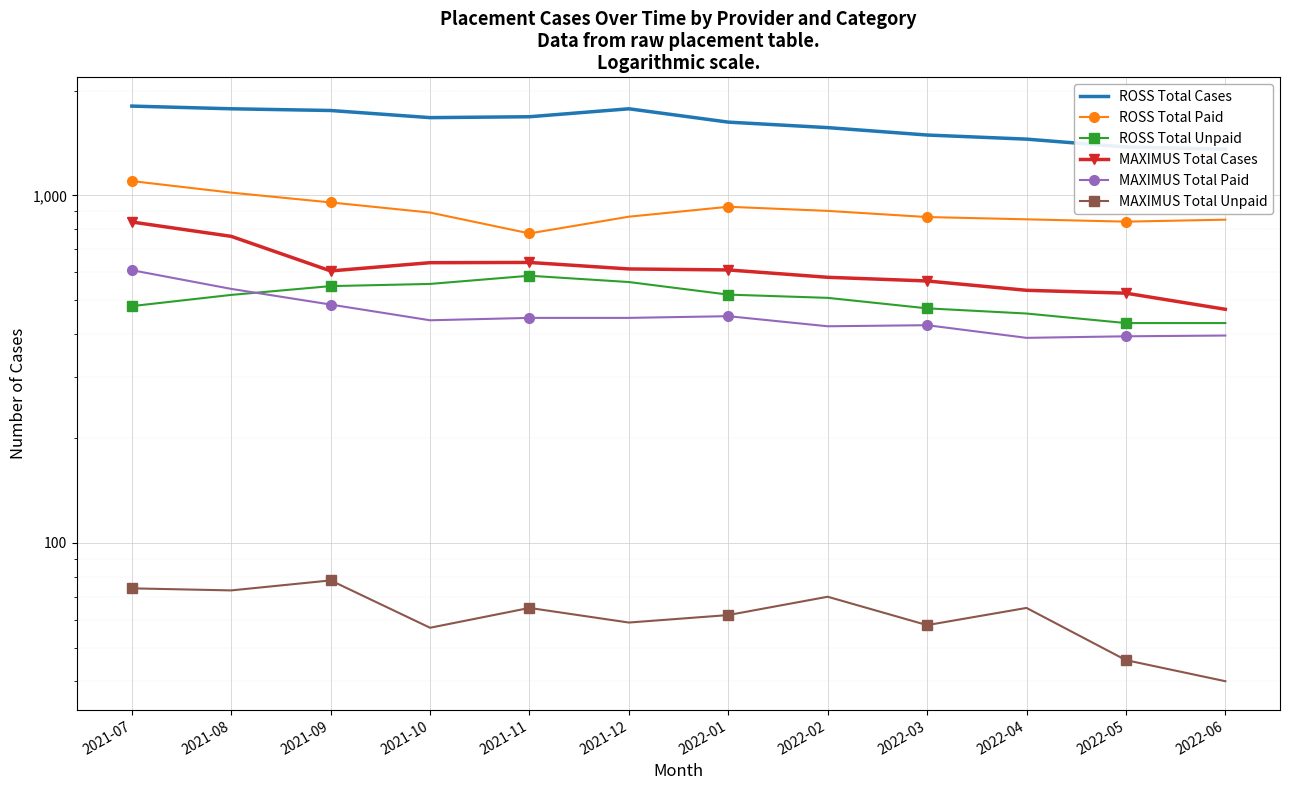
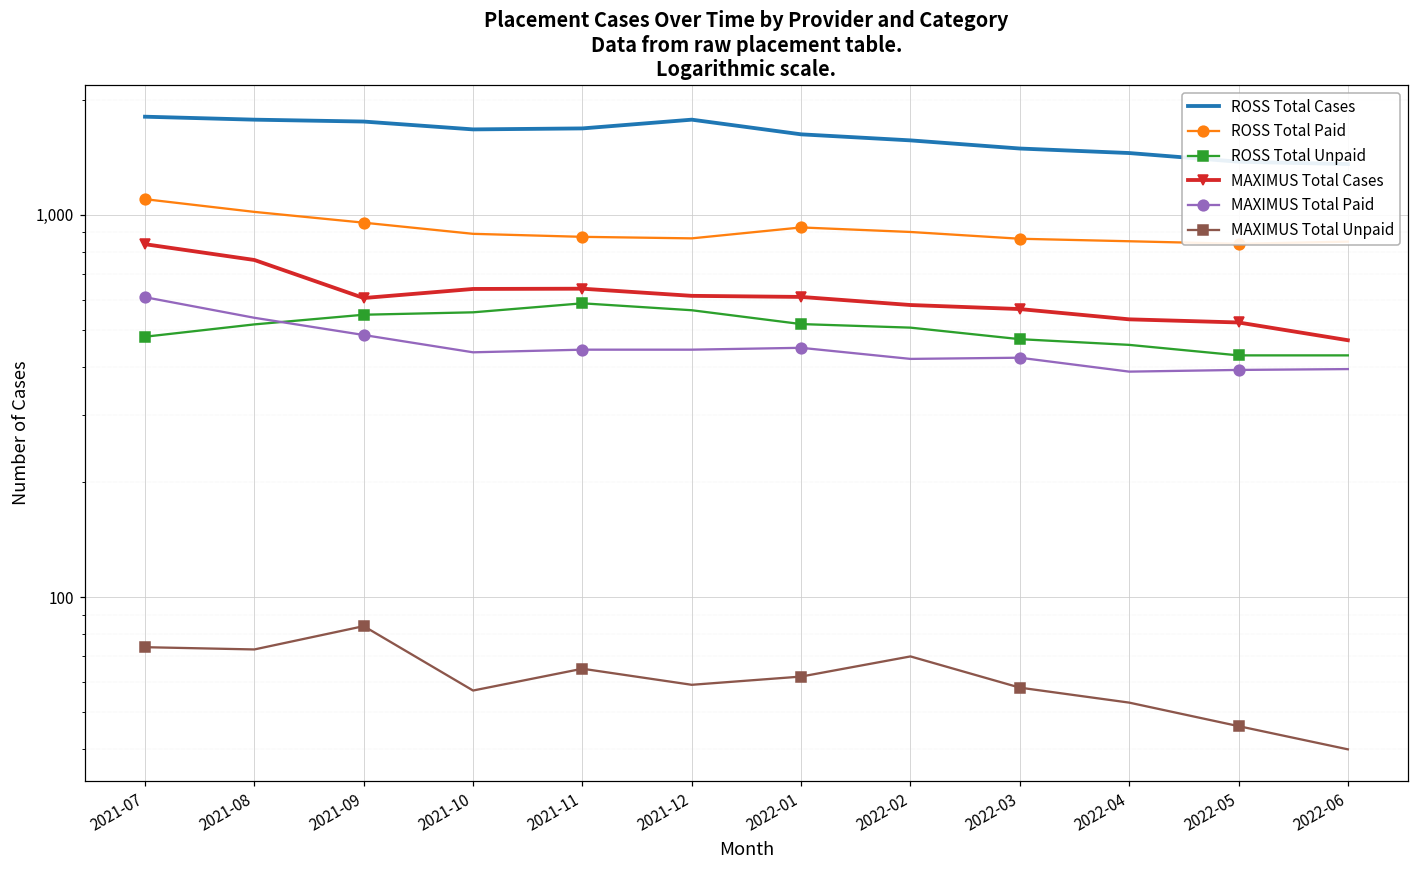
MAXIMUS Total Unpaid, 2021-09: 78 -> 84
ROSS Total Paid, 2021-11: 780 -> 880
MAXIMUS Total Unpaid, 2022-04: 65 -> 53
